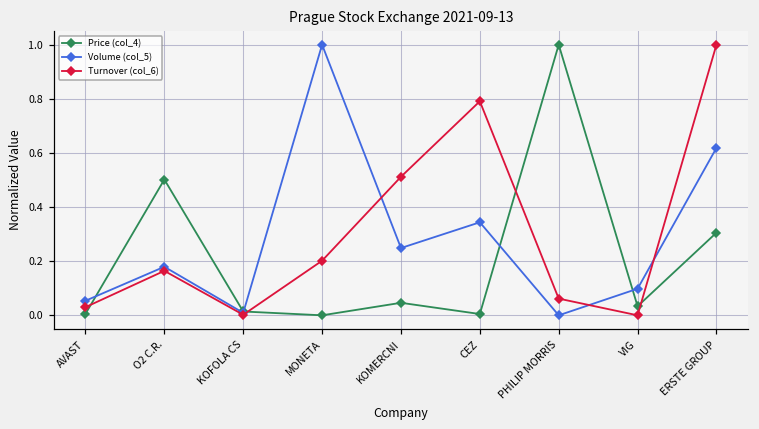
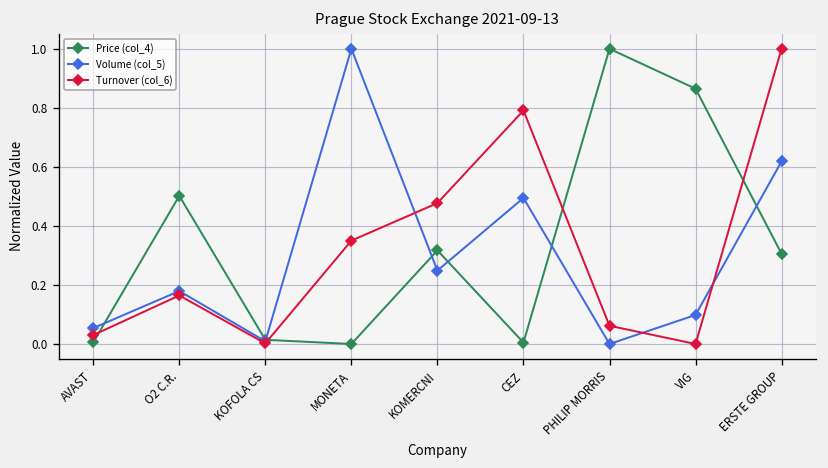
Turnover (col_6), MONETA: 0.20 -> 0.35
Price (col_4), KOMERCNI: 0.05 -> 0.32
Turnover (col_6), KOMERCNI: 0.51 -> 0.48
Volume (col_5), CEZ: 0.34 -> 0.49
Price (col_4), VIG: 0.03 -> 0.86
